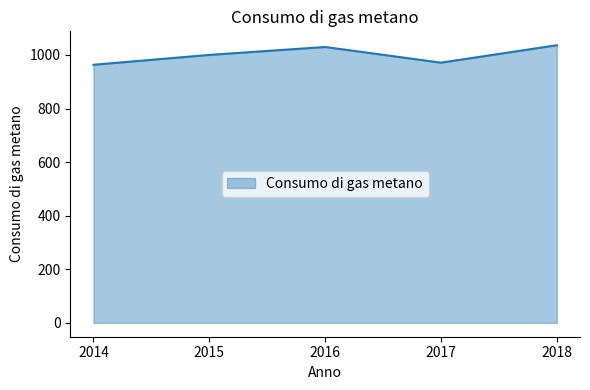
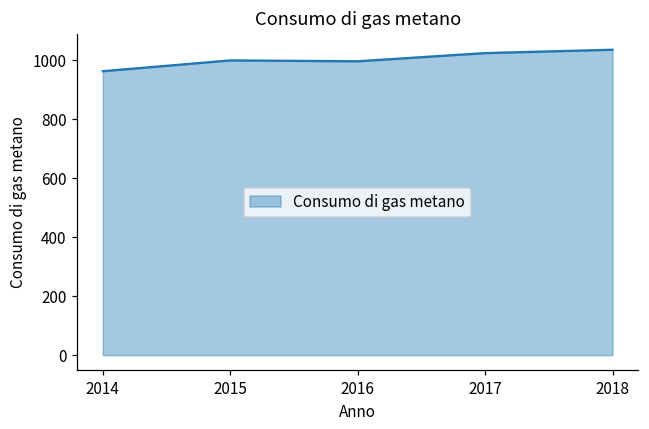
2016: 1030 -> 1000
2017: 970 -> 1020
